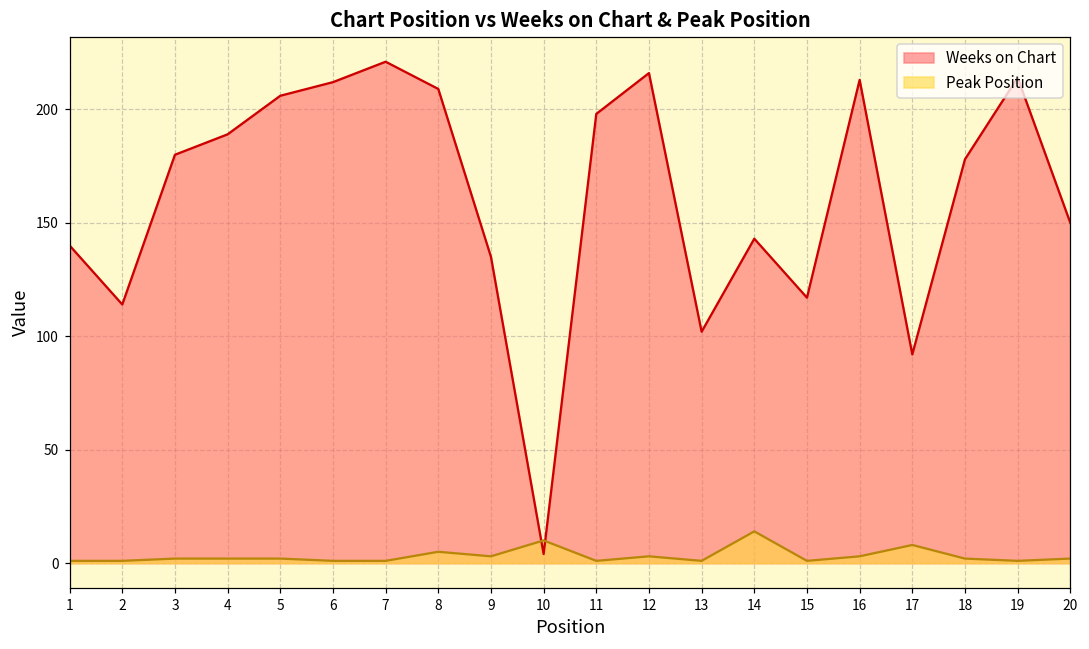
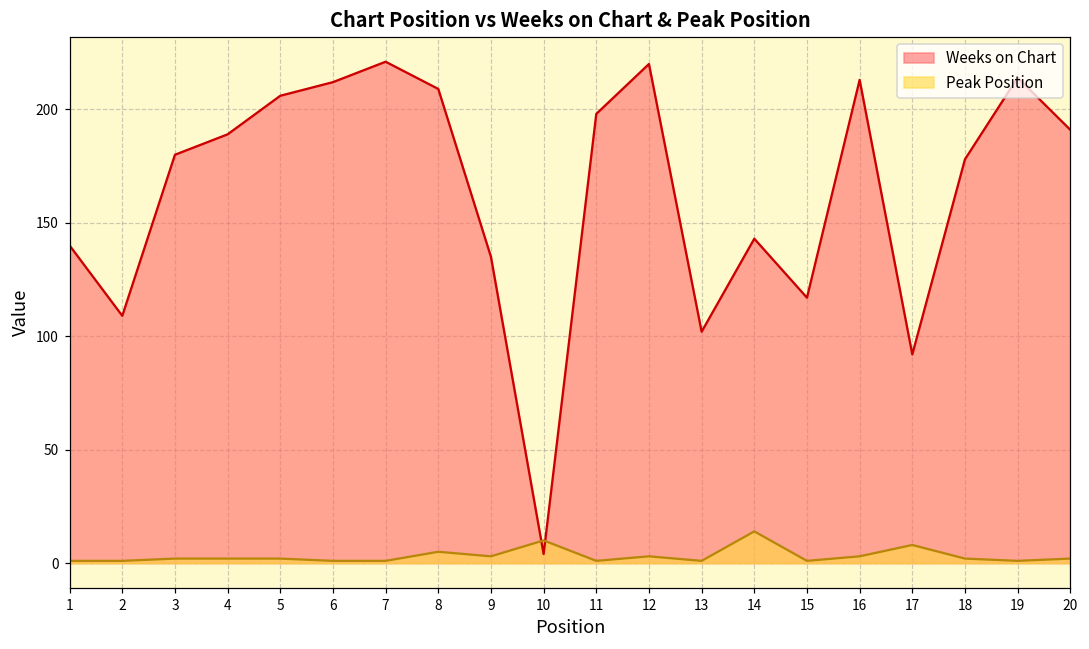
Weeks on Chart, 2: 114 -> 109
Weeks on Chart, 12: 216 -> 220
Weeks on Chart, 20: 150 -> 191
